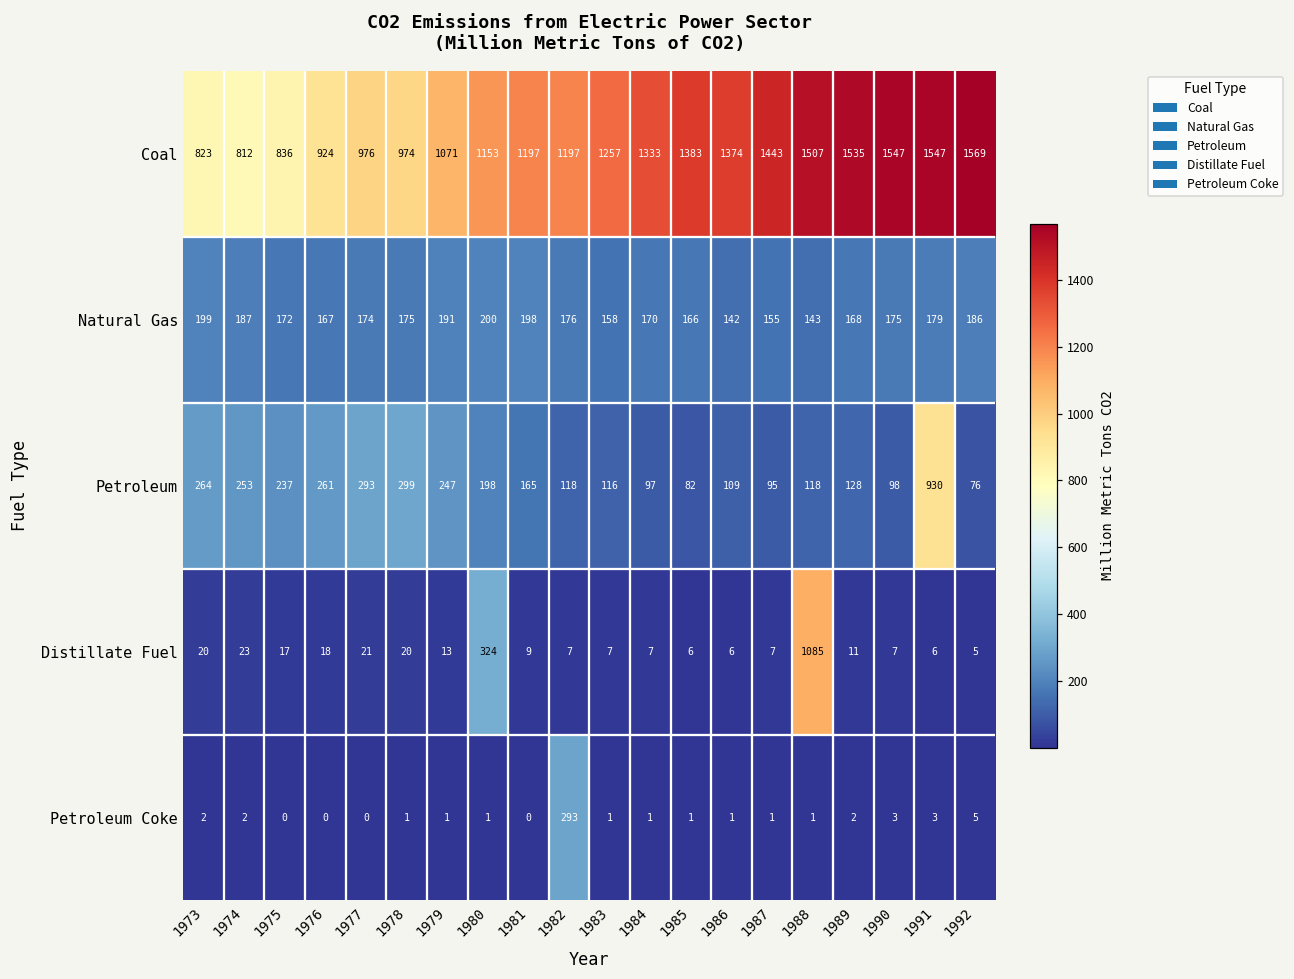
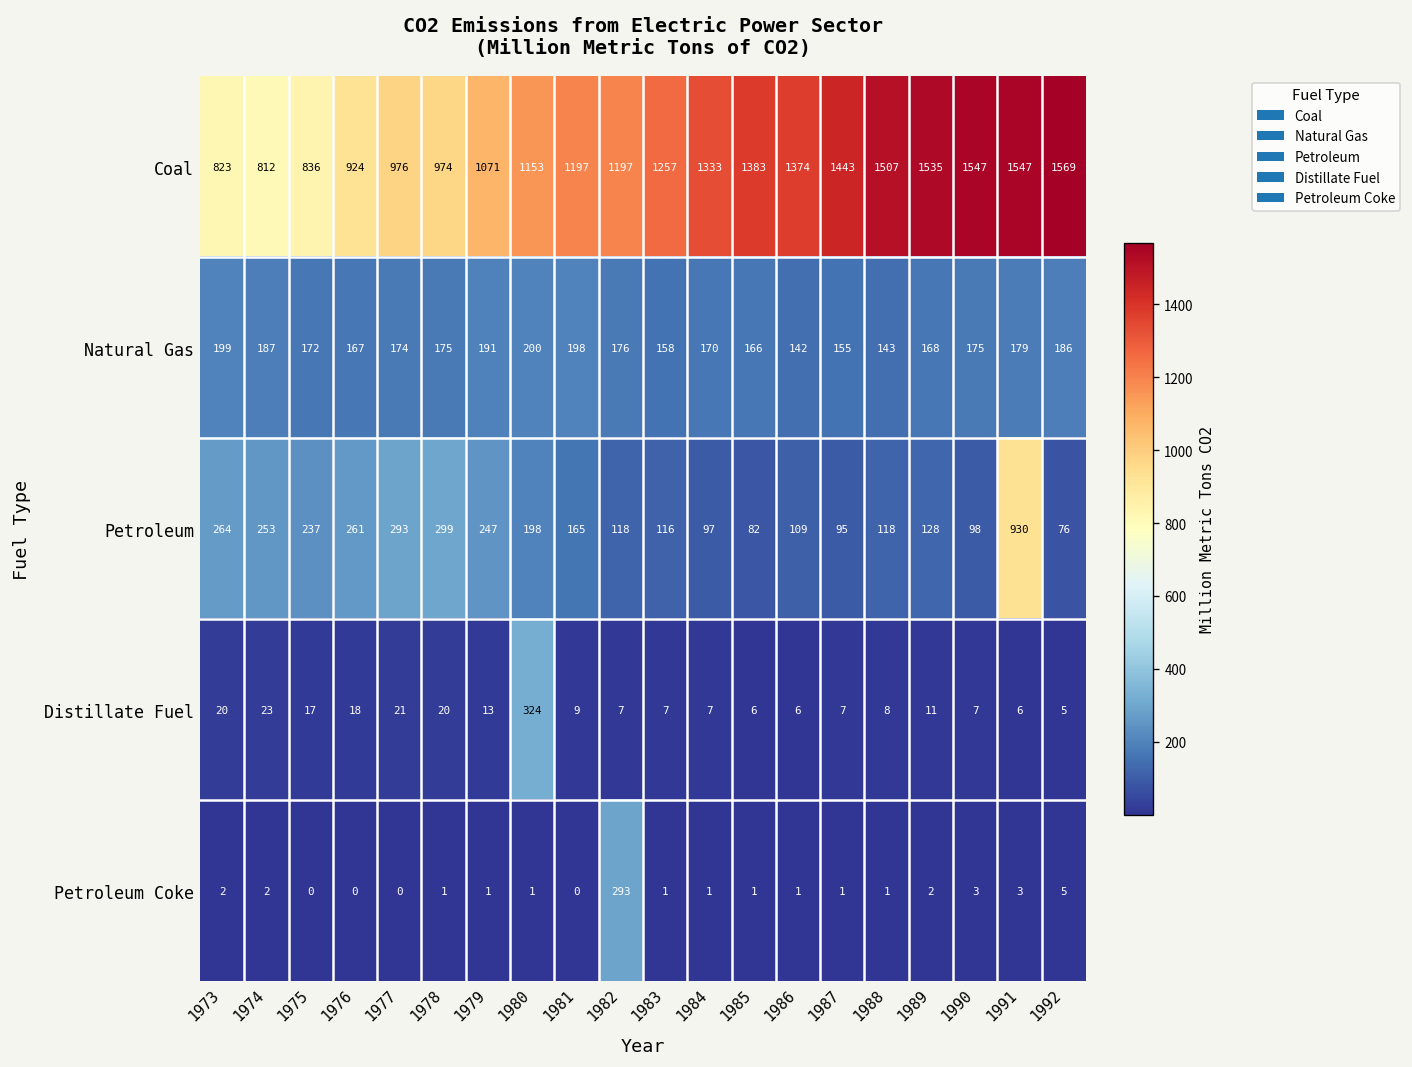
Distillate Fuel, 1988: 1085 -> 8
